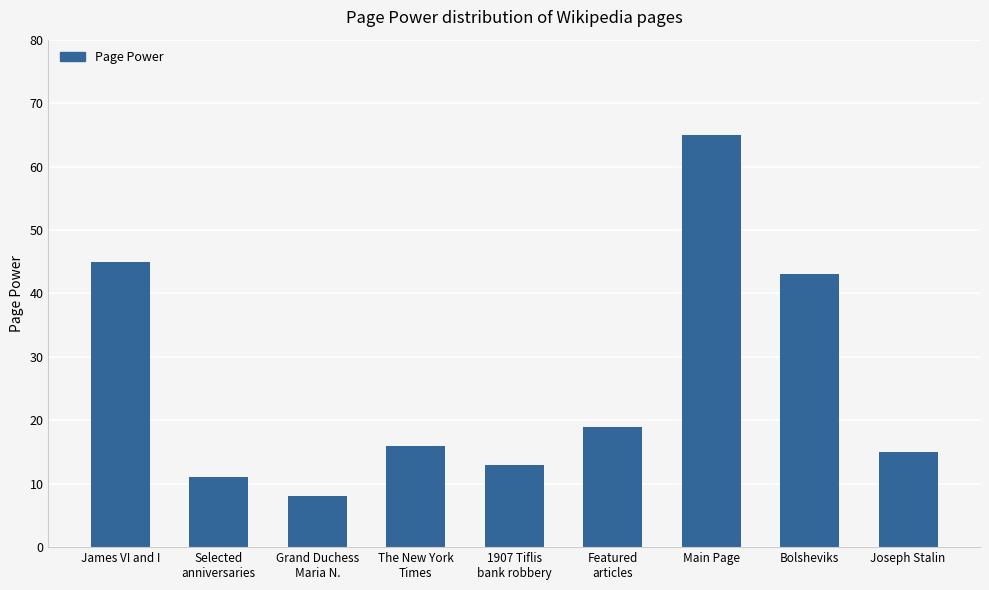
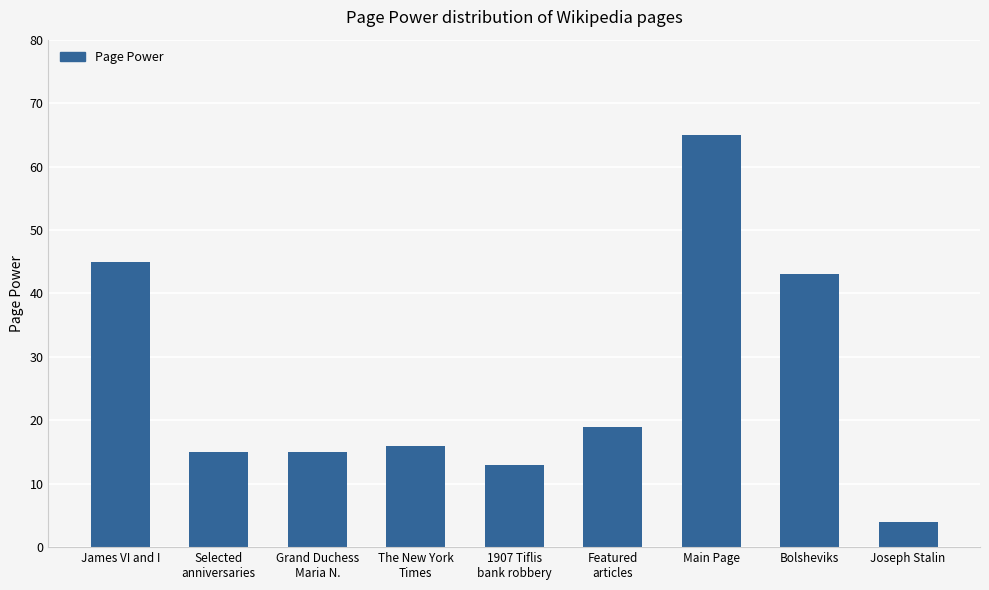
Selected anniversaries: 11 -> 15
Grand Duchess Maria N.: 8 -> 15
Joseph Stalin: 15 -> 4
